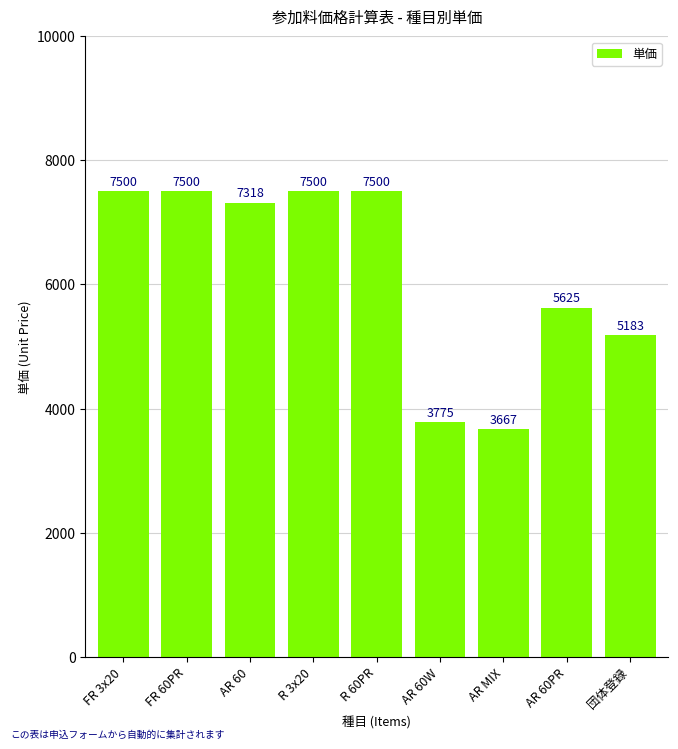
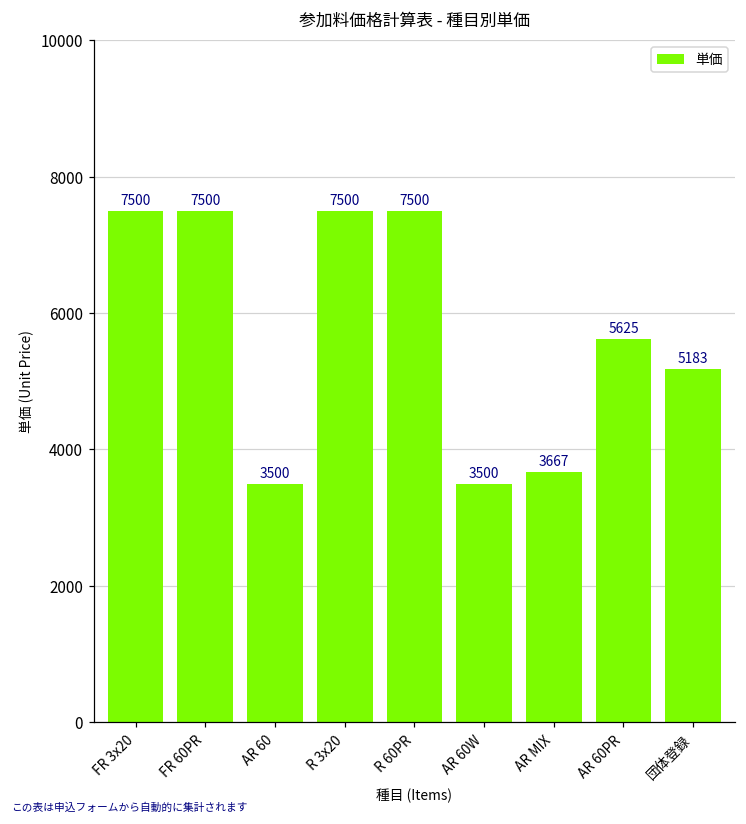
AR 60: 7318 -> 3500
AR 60W: 3775 -> 3500
